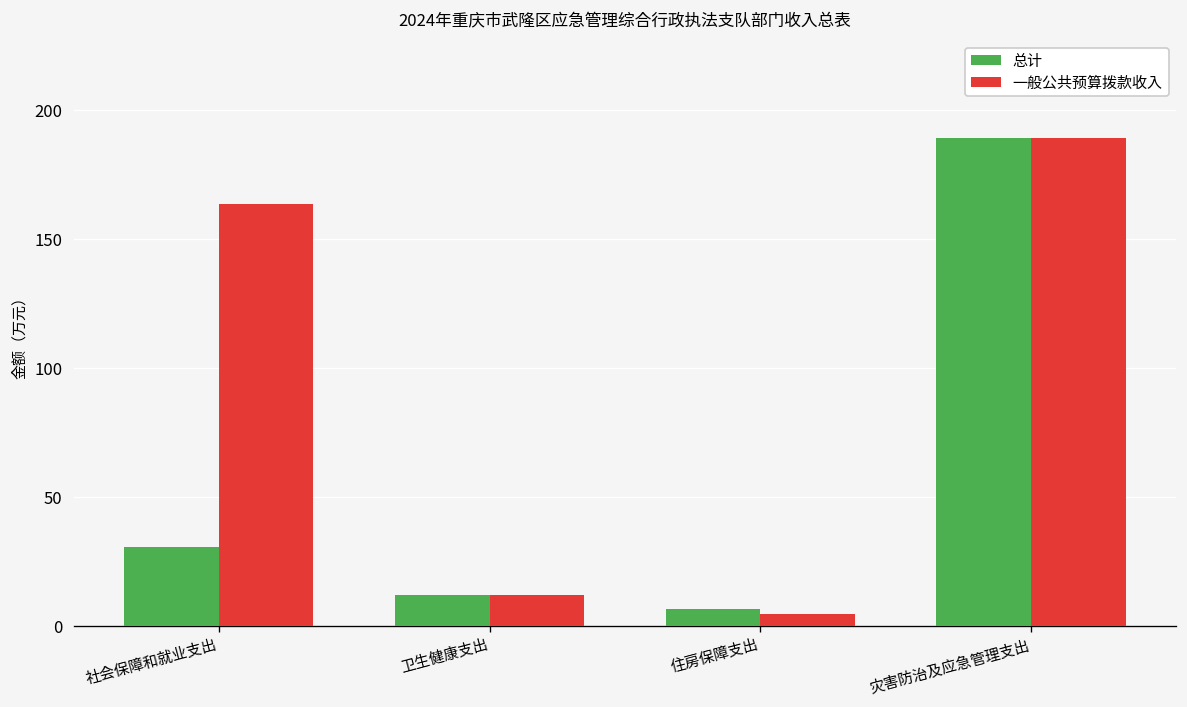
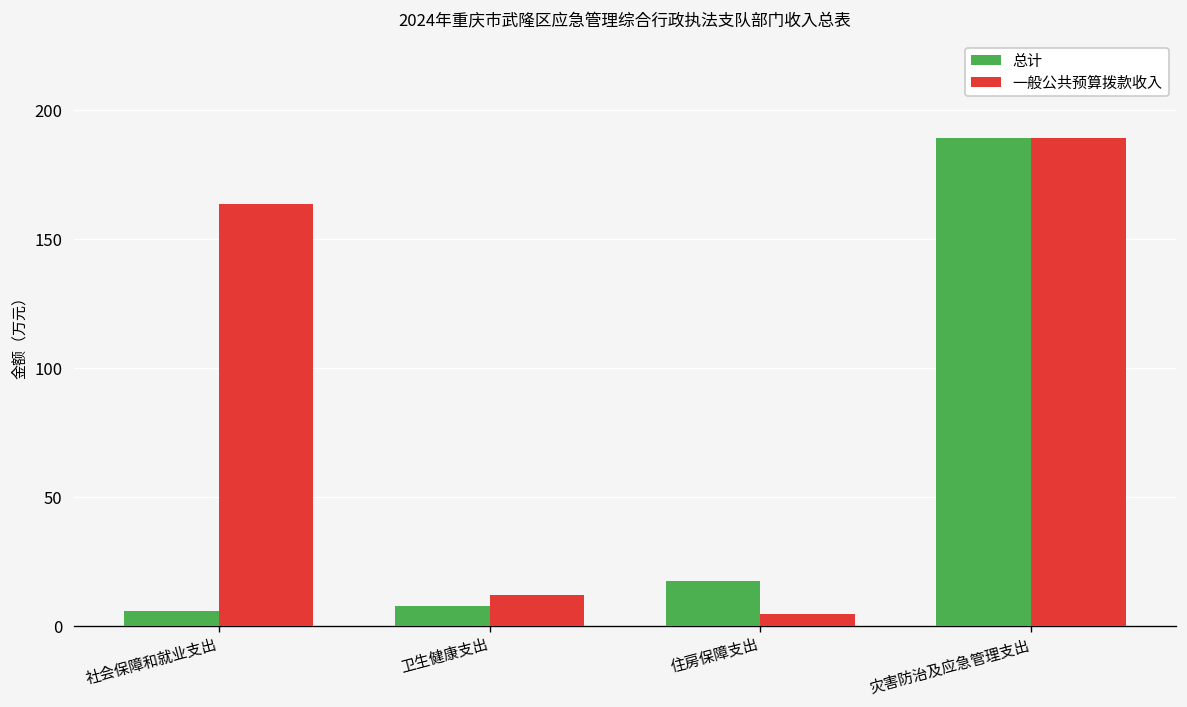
总计, 社会保障和就业支出: 30 -> 6
总计, 卫生健康支出: 12 -> 8
总计, 住房保障支出: 7 -> 17
